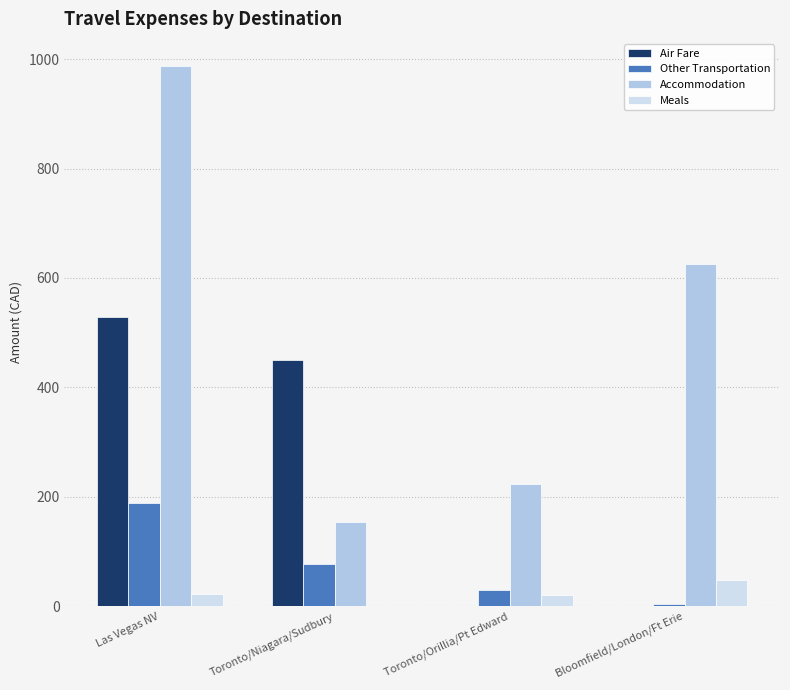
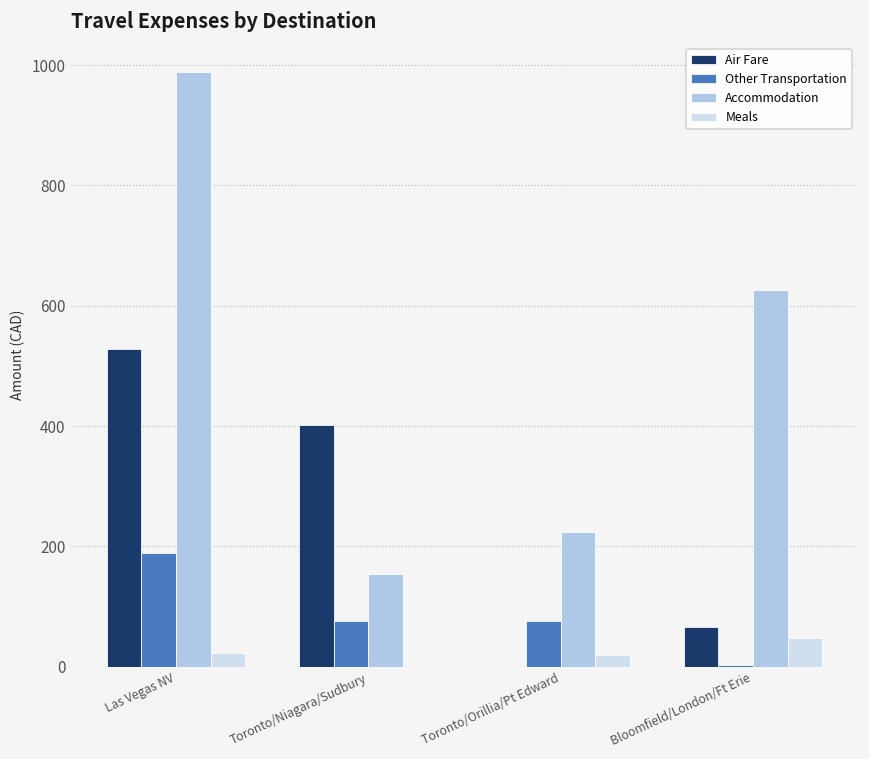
Air Fare, Toronto/Niagara/Sudbury: 450 -> 400
Other Transportation, Toronto/Orillia/Pt Edward: 30 -> 80
Air Fare, Bloomfield/London/Ft Erie: 0 -> 70
